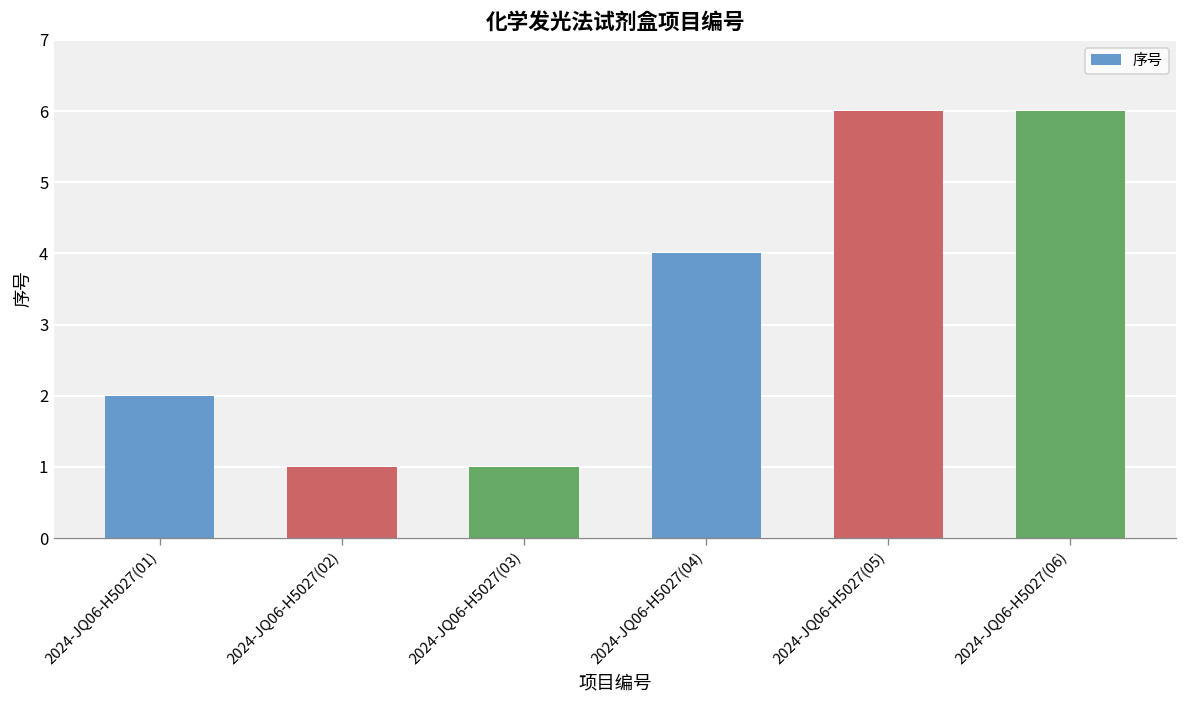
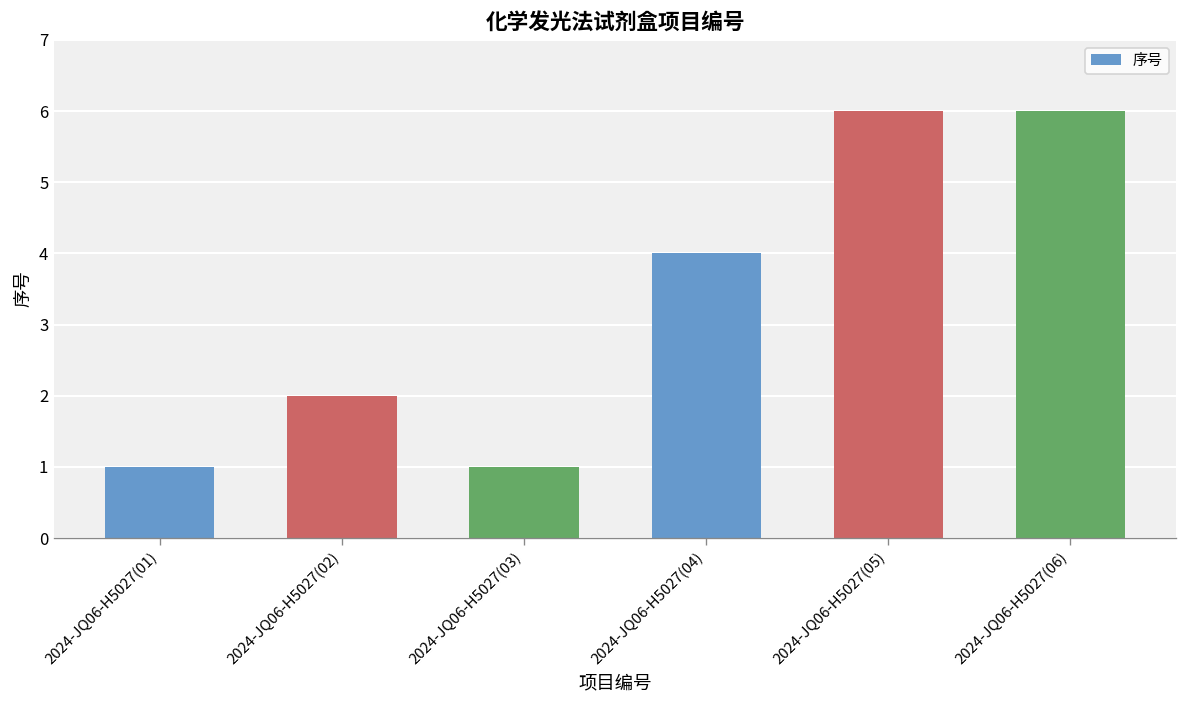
2024-JQ06-H5027(01): 2 -> 1
2024-JQ06-H5027(02): 1 -> 2
